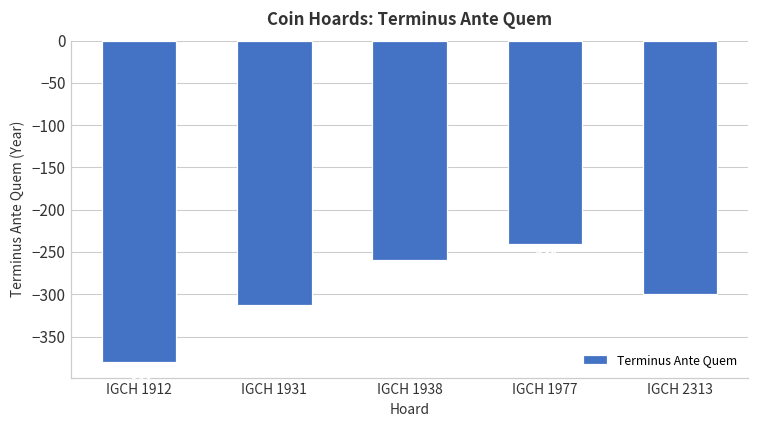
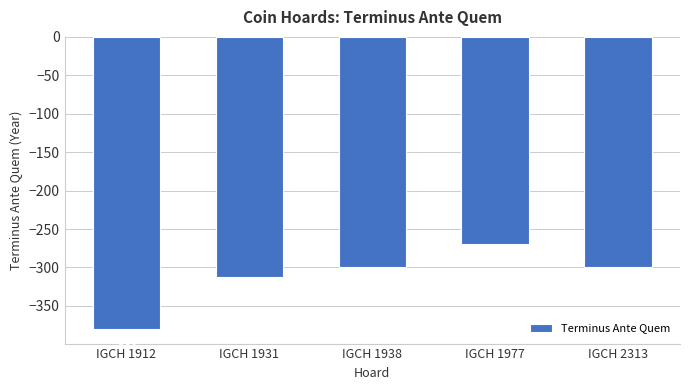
IGCH 1938: -260 -> -300
IGCH 1977: -240 -> -270
